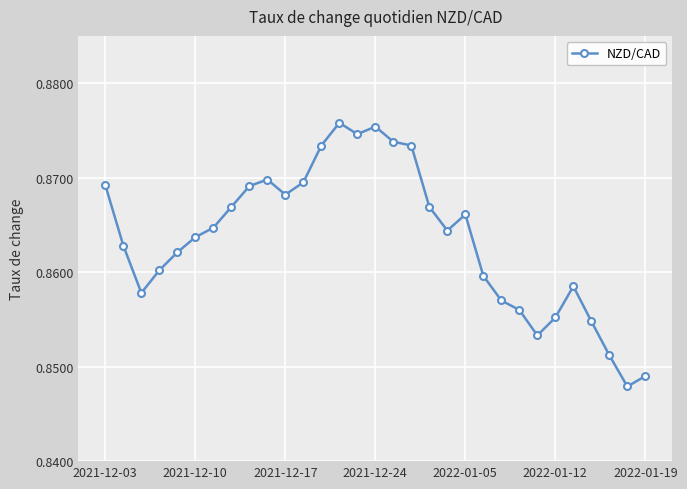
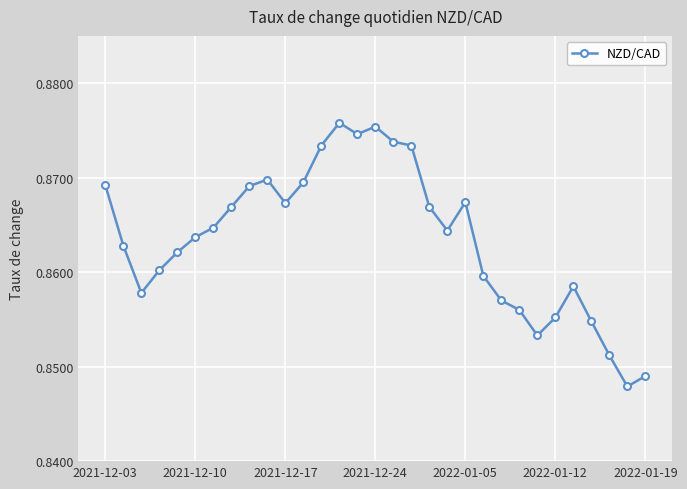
2021-12-17: 0.868 -> 0.867
2022-01-05: 0.866 -> 0.867
